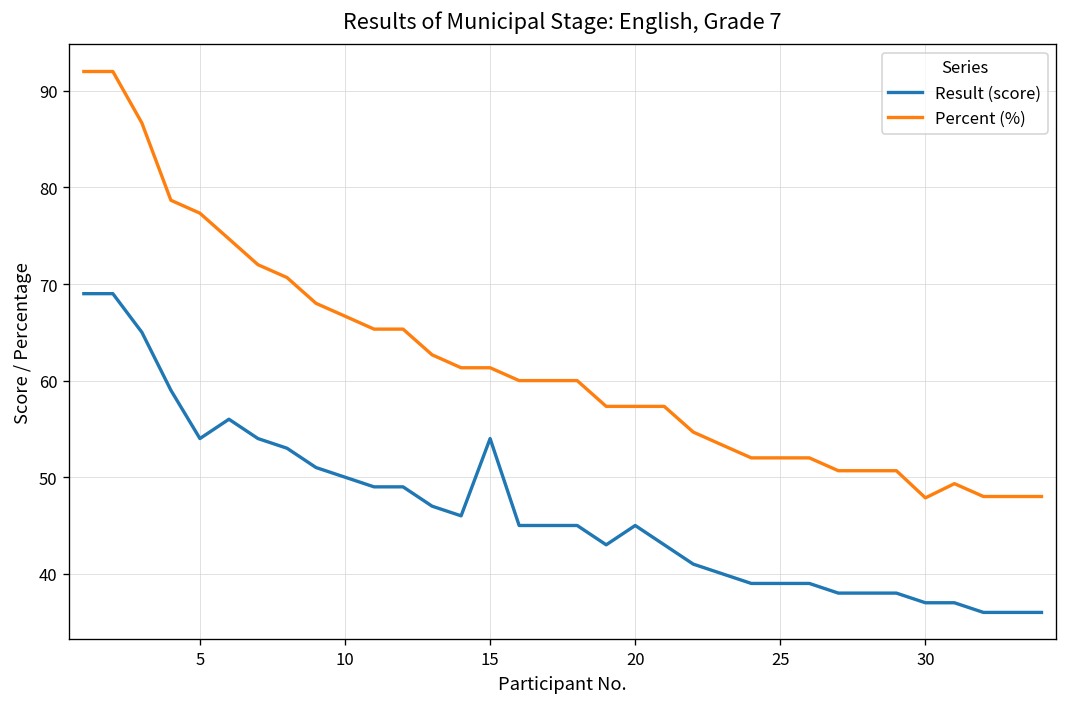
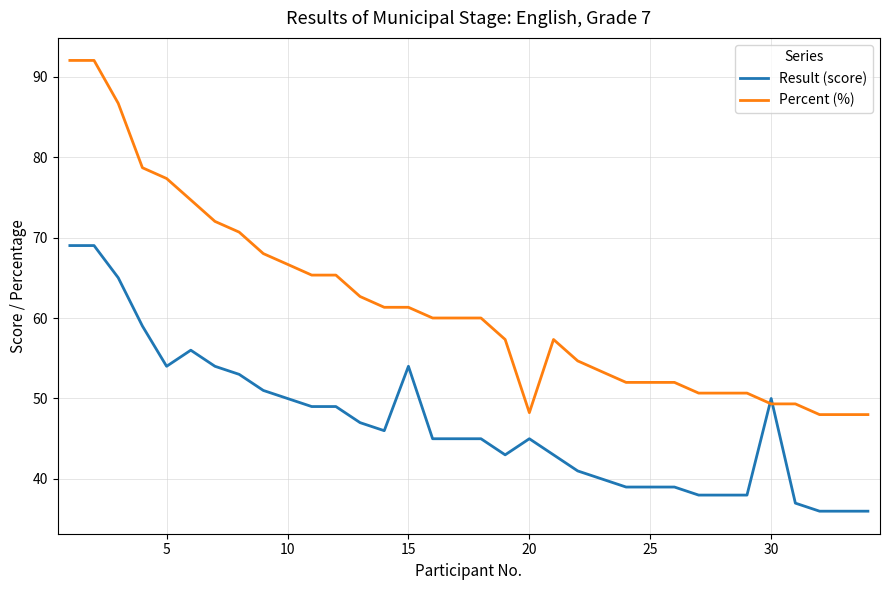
Percent (%), 20: 57 -> 48
Result (score), 30: 37 -> 50
Percent (%), 30: 48 -> 49
